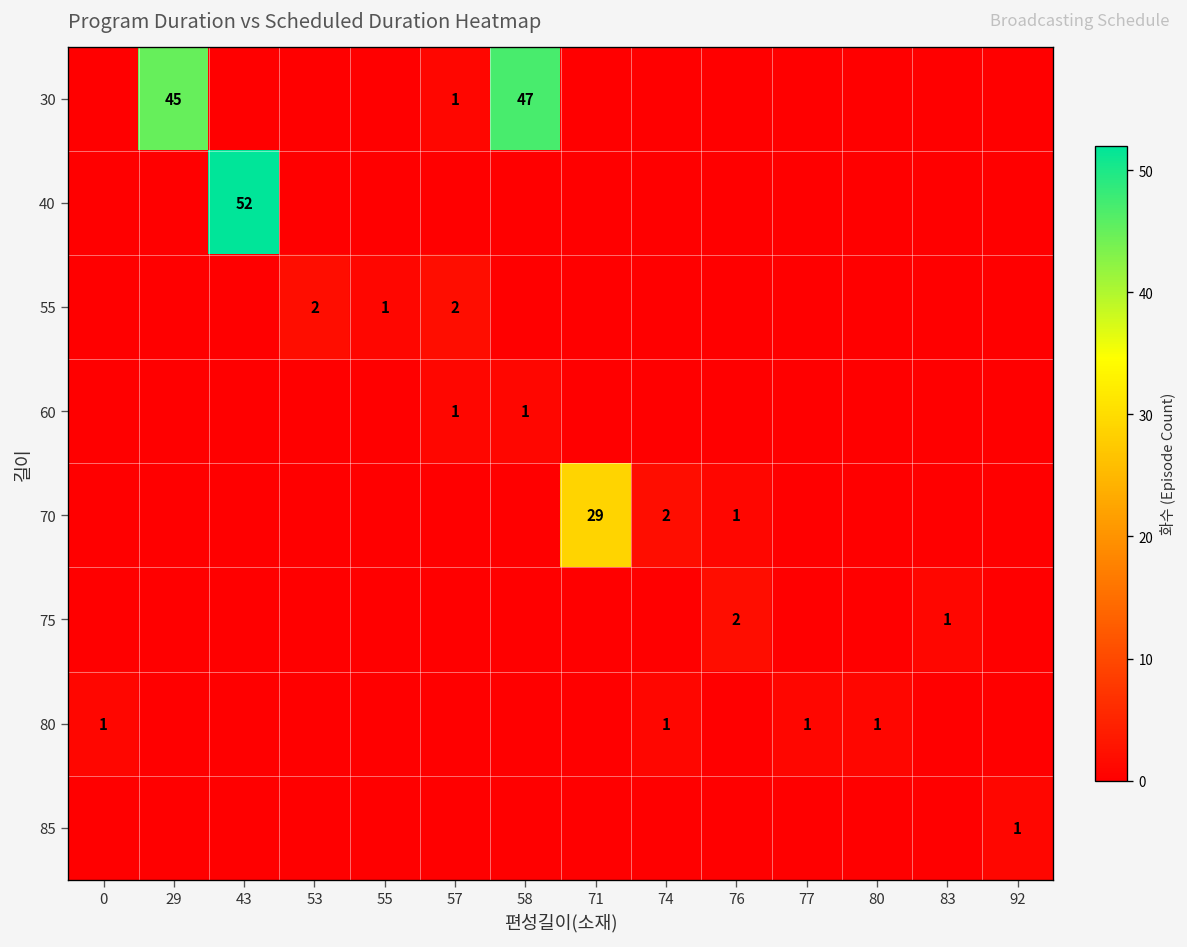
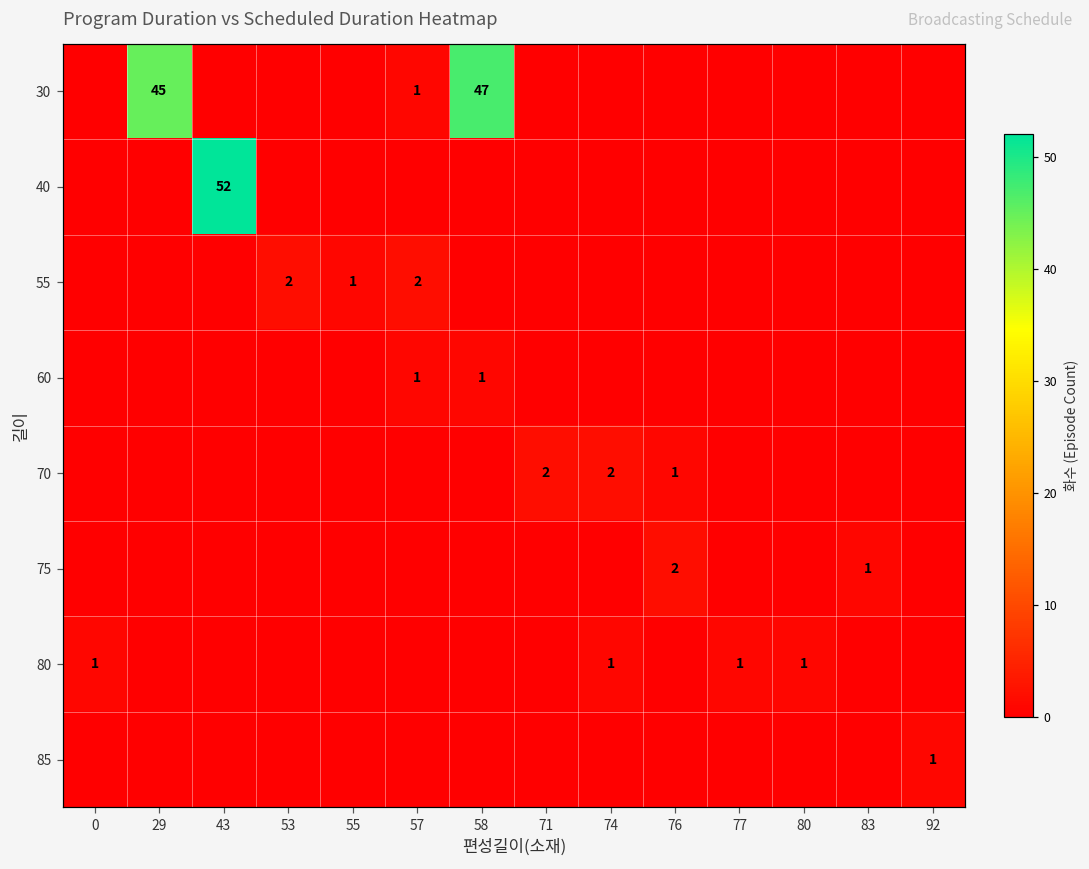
70, 71: 29 -> 2
